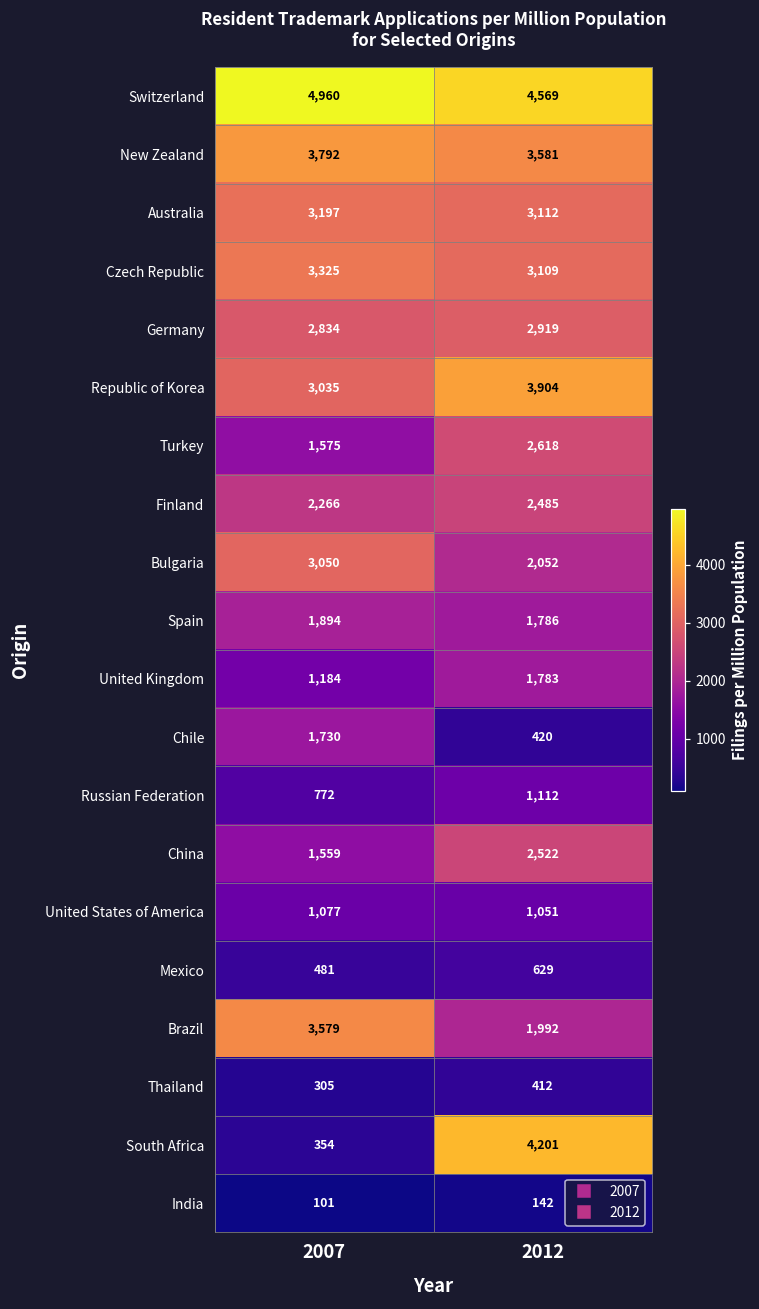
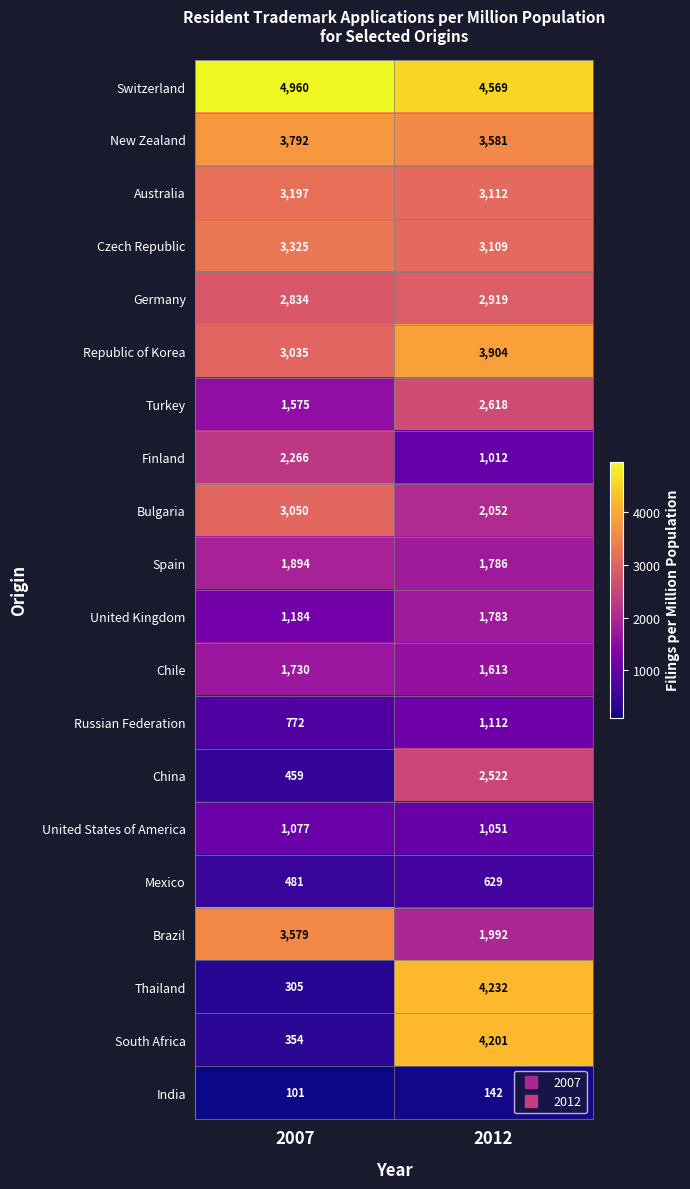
Finland, 2012: 2,485 -> 1,012
Chile, 2012: 420 -> 1,613
China, 2007: 1,559 -> 459
Thailand, 2012: 412 -> 4,232
